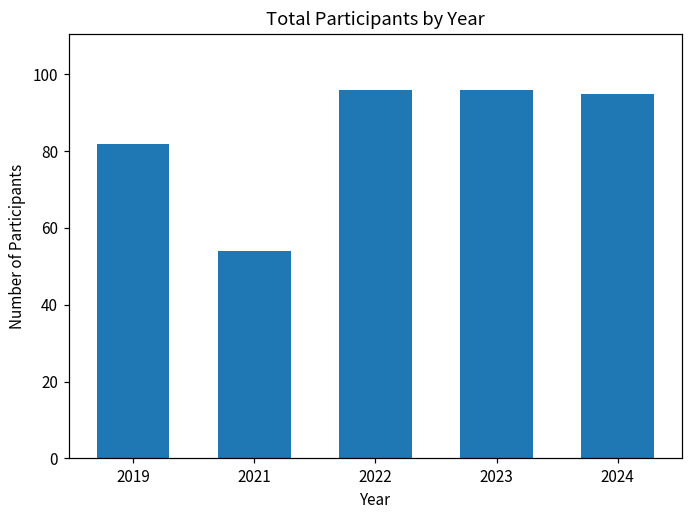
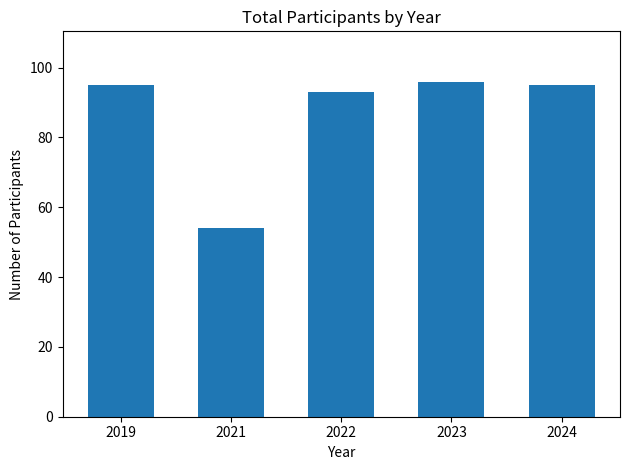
2019: 82 -> 95
2022: 96 -> 93
